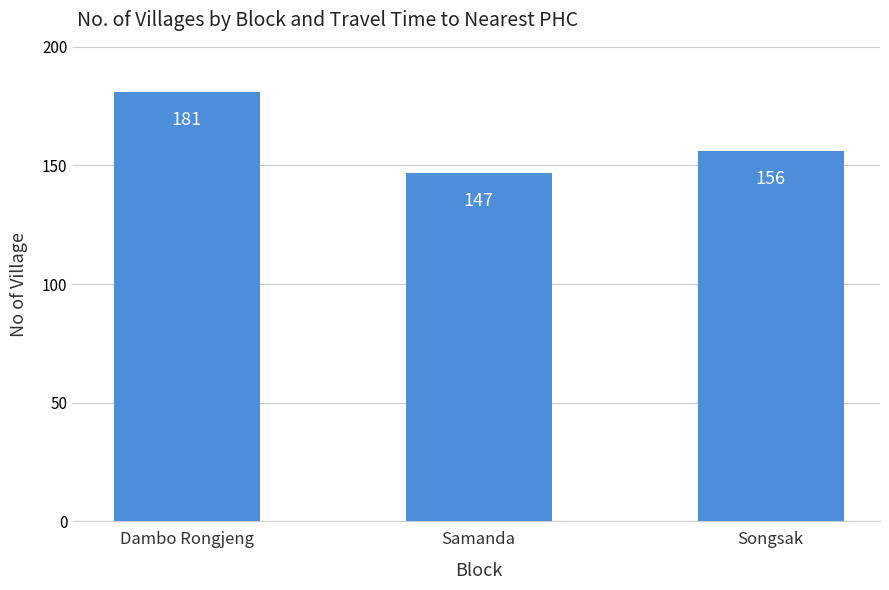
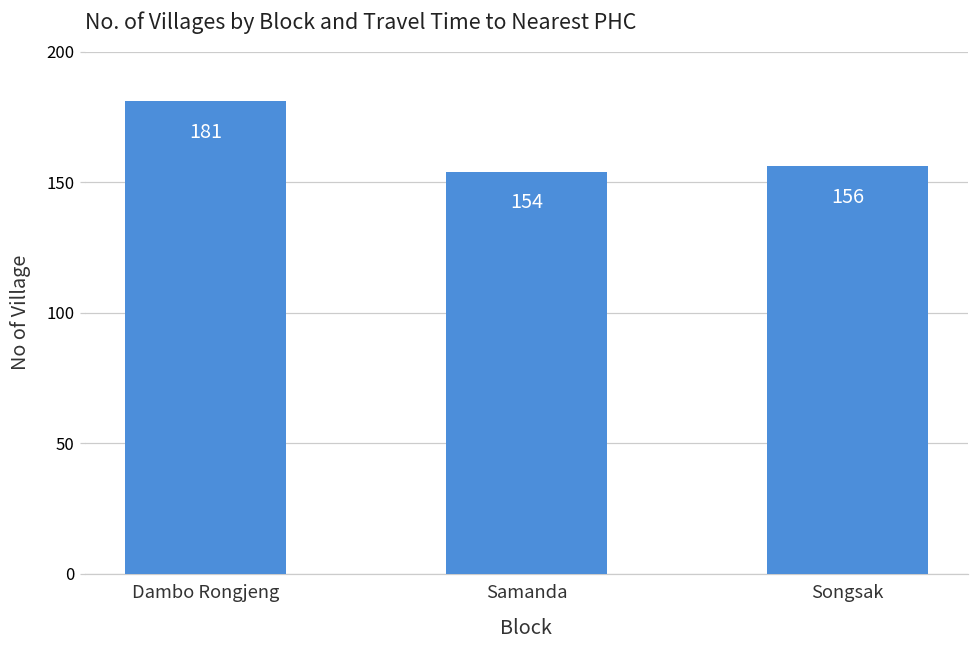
Samanda: 147 -> 154
